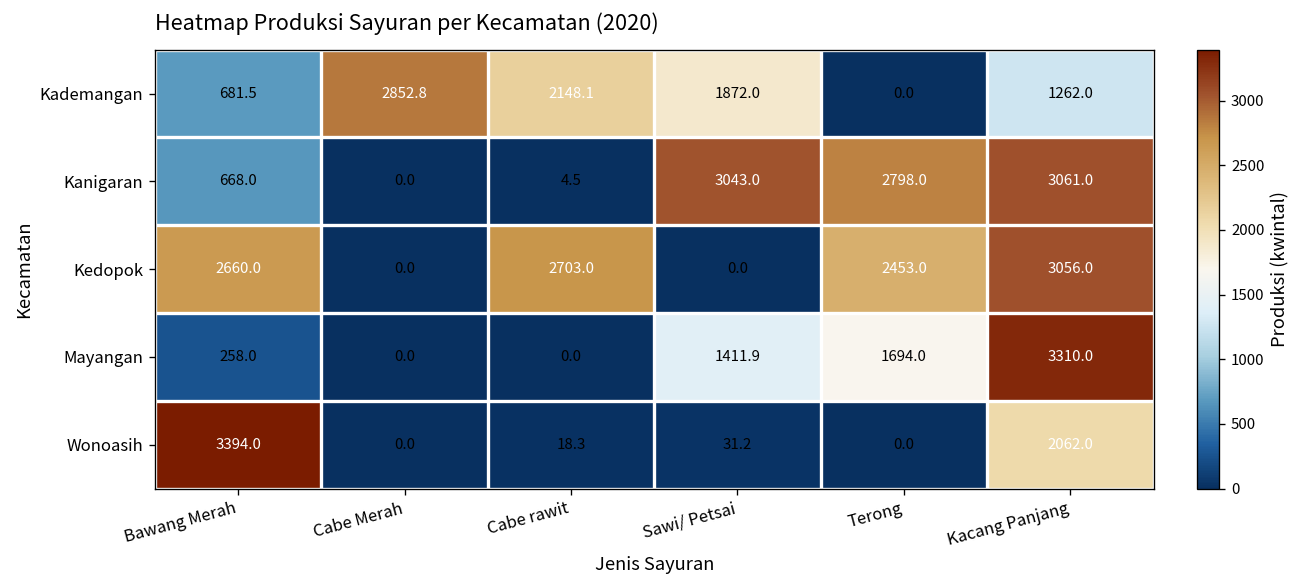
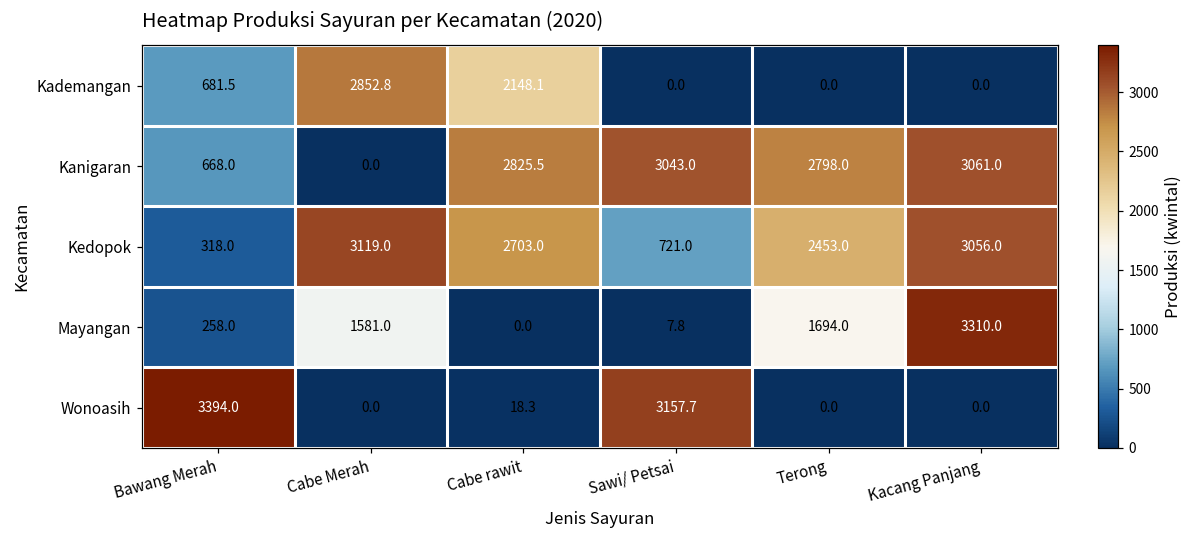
Kademangan, Sawi/ Petsai: 1872.0 -> 0.0
Kademangan, Kacang Panjang: 1262.0 -> 0.0
Kanigaran, Cabe rawit: 4.5 -> 2825.5
Kedopok, Bawang Merah: 2660.0 -> 318.0
Kedopok, Cabe Merah: 0.0 -> 3119.0
Kedopok, Sawi/ Petsai: 0.0 -> 721.0
Mayangan, Cabe Merah: 0.0 -> 1581.0
Mayangan, Sawi/ Petsai: 1411.9 -> 7.8
Wonoasih, Sawi/ Petsai: 31.2 -> 3157.7
Wonoasih, Kacang Panjang: 2062.0 -> 0.0
